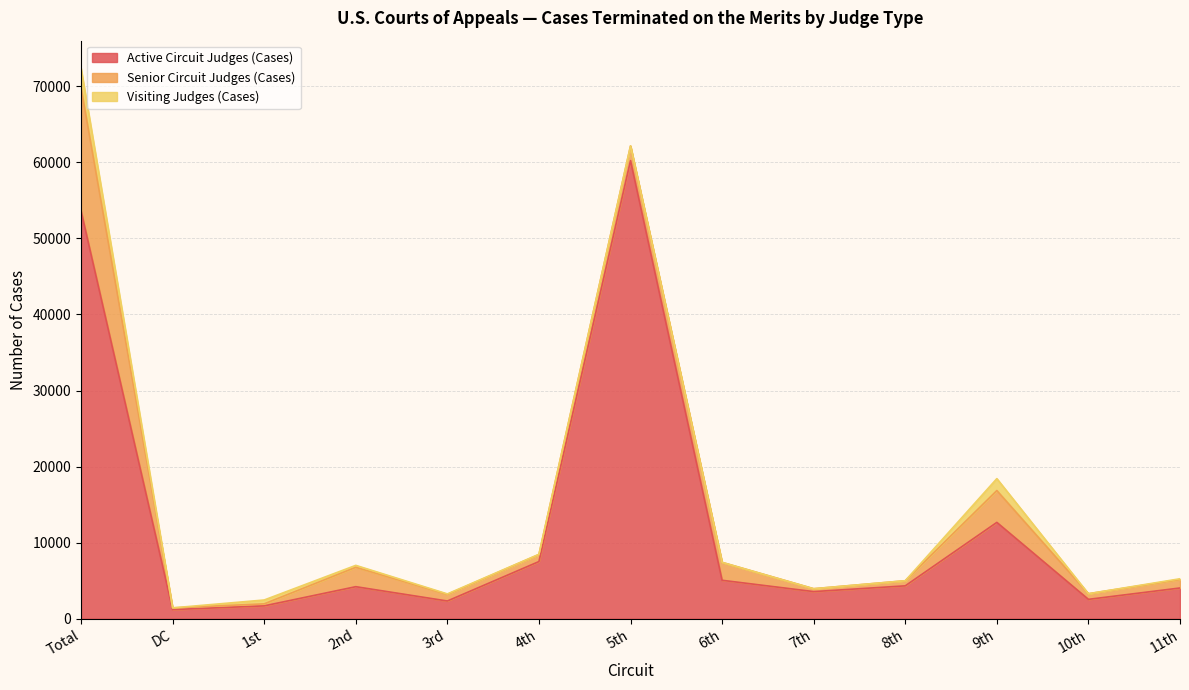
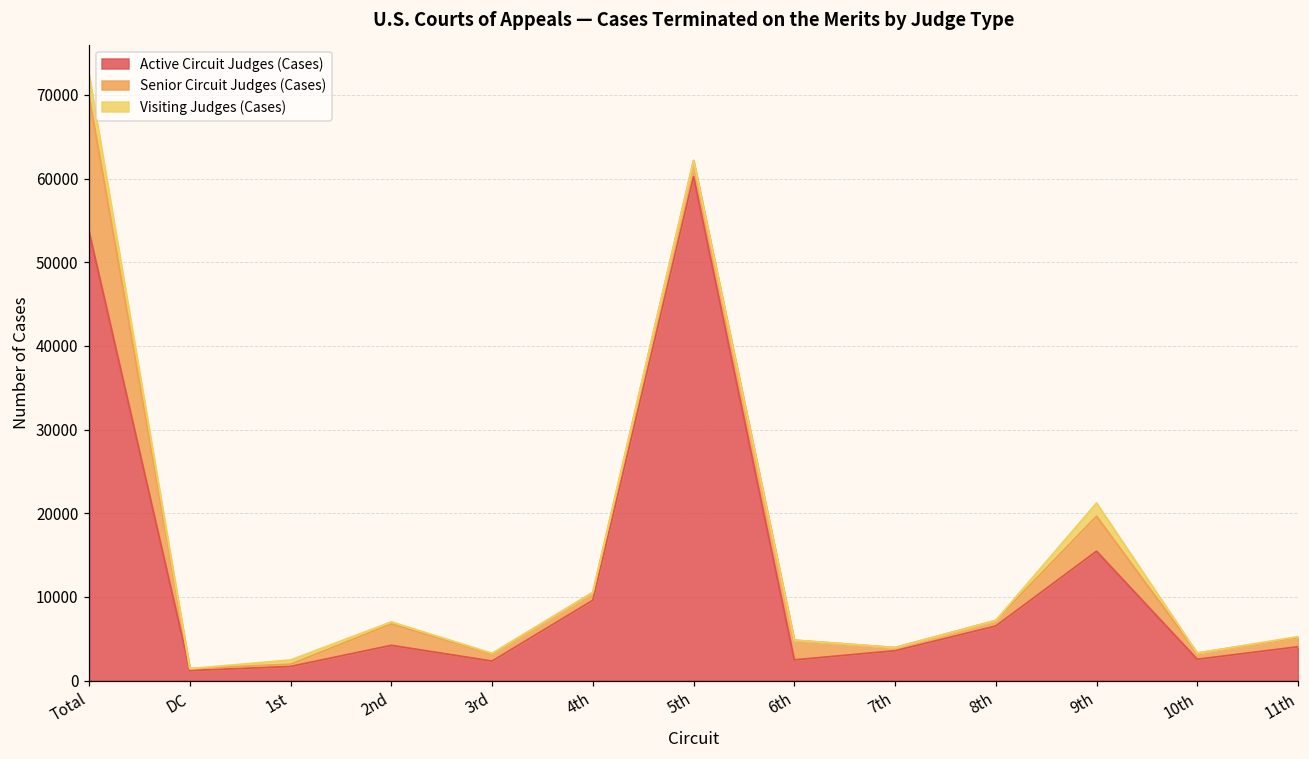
Active Circuit Judges (Cases), 4th: 8000 -> 10000
Active Circuit Judges (Cases), 6th: 5000 -> 2000
Active Circuit Judges (Cases), 8th: 4000 -> 7000
Active Circuit Judges (Cases), 9th: 13000 -> 15000
